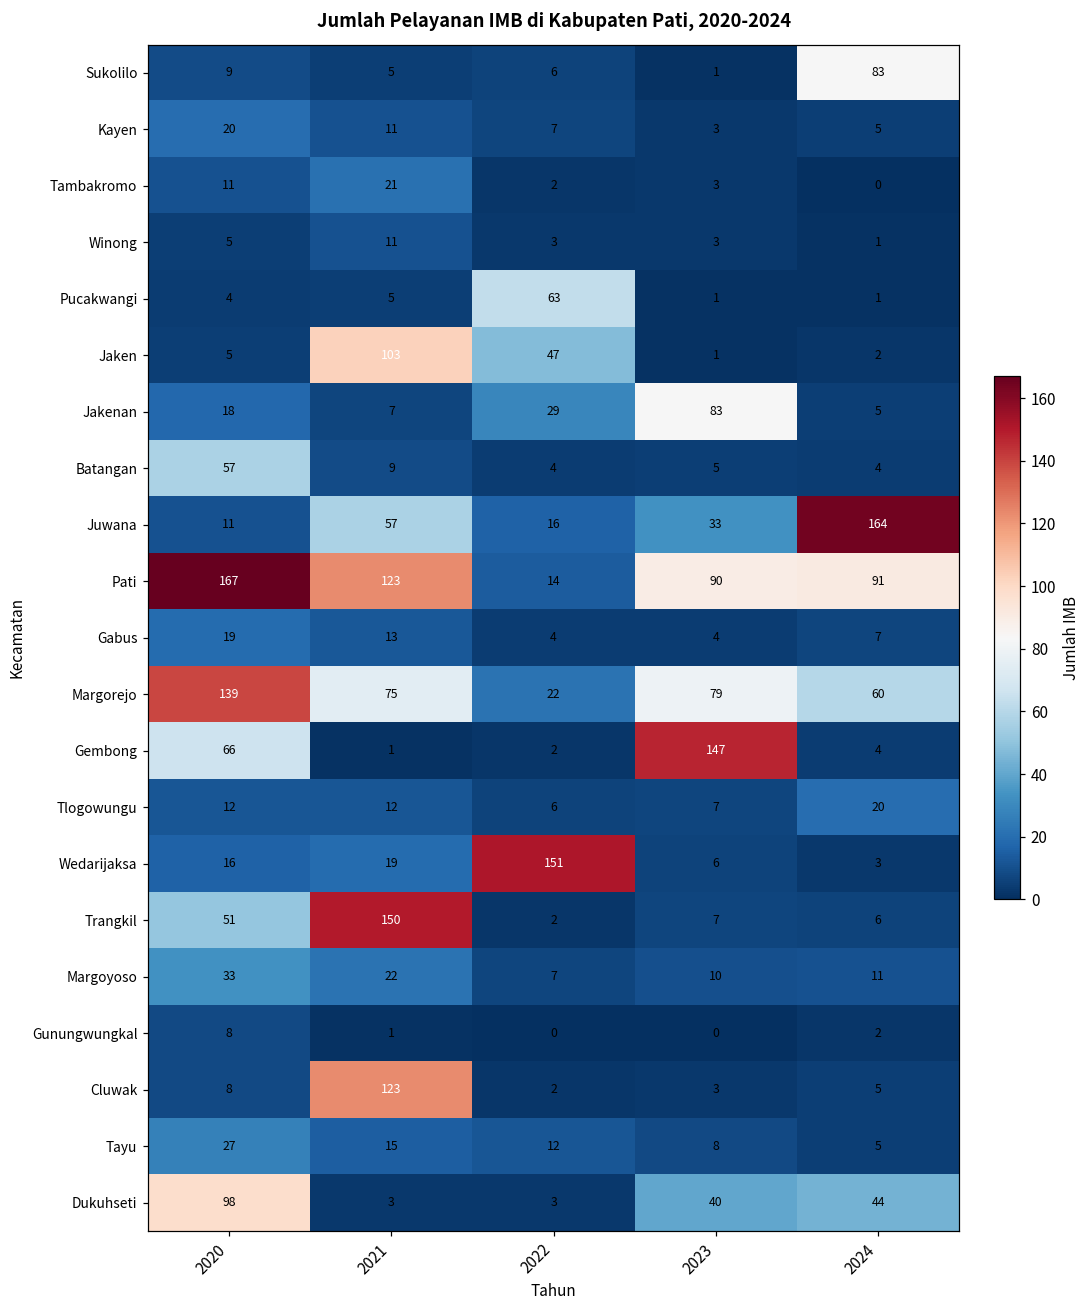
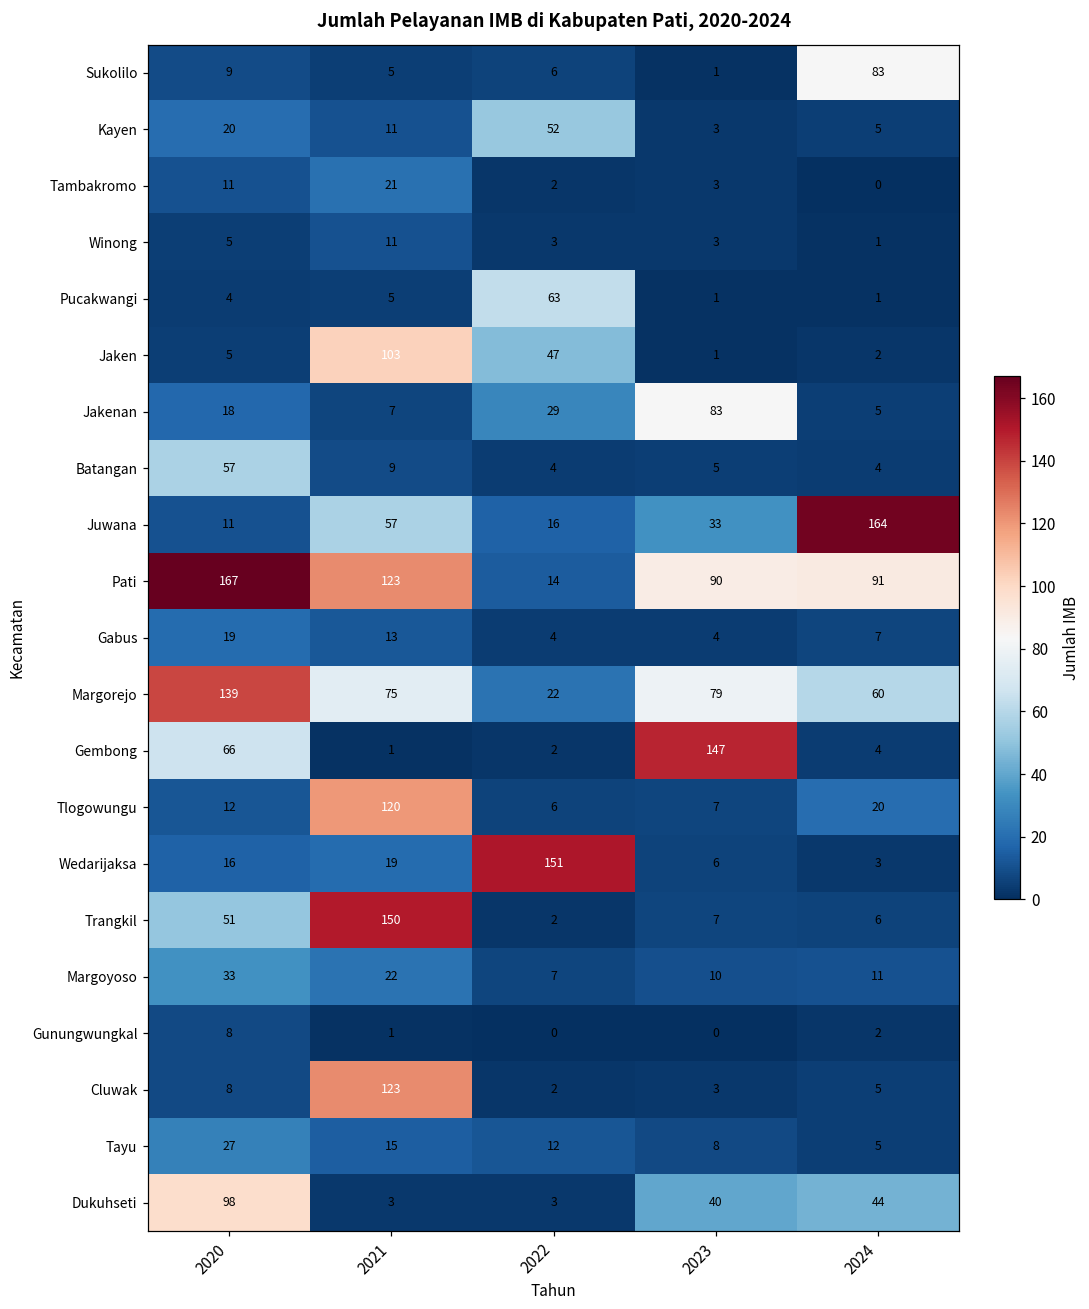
Kayen, 2022: 7 -> 52
Tlogowungu, 2021: 12 -> 120
